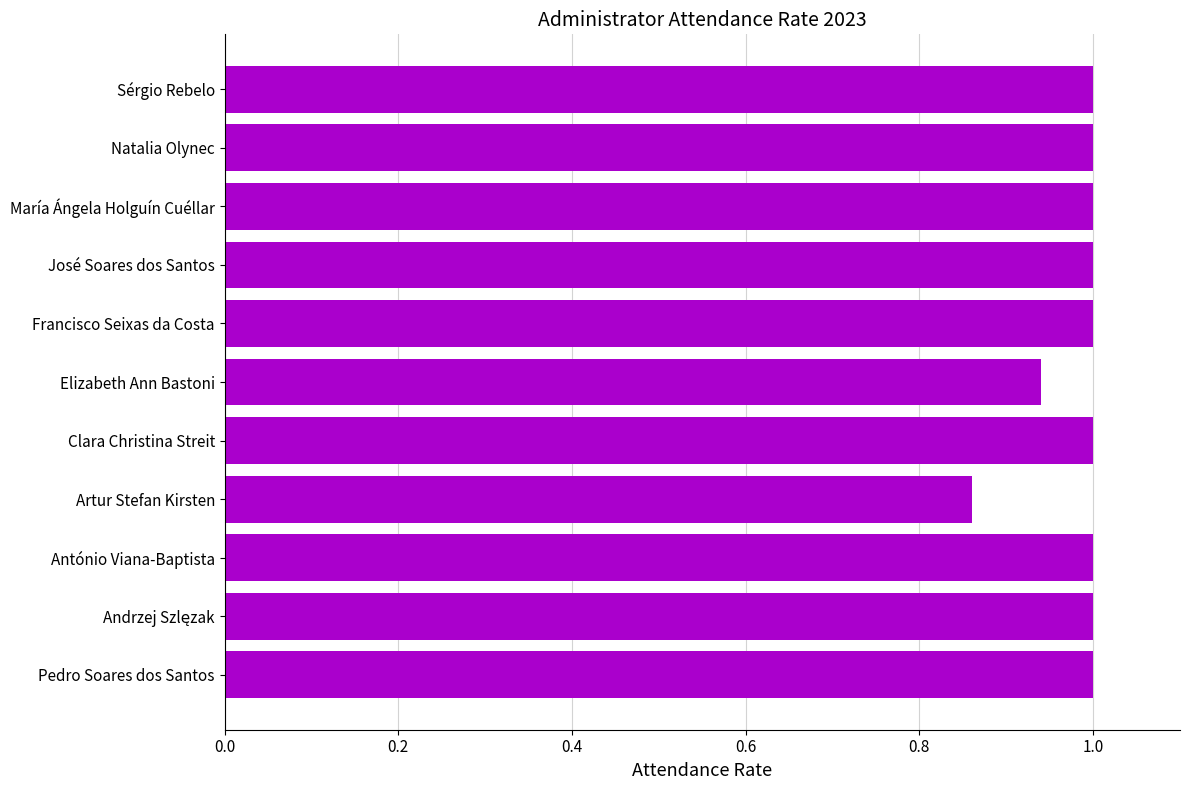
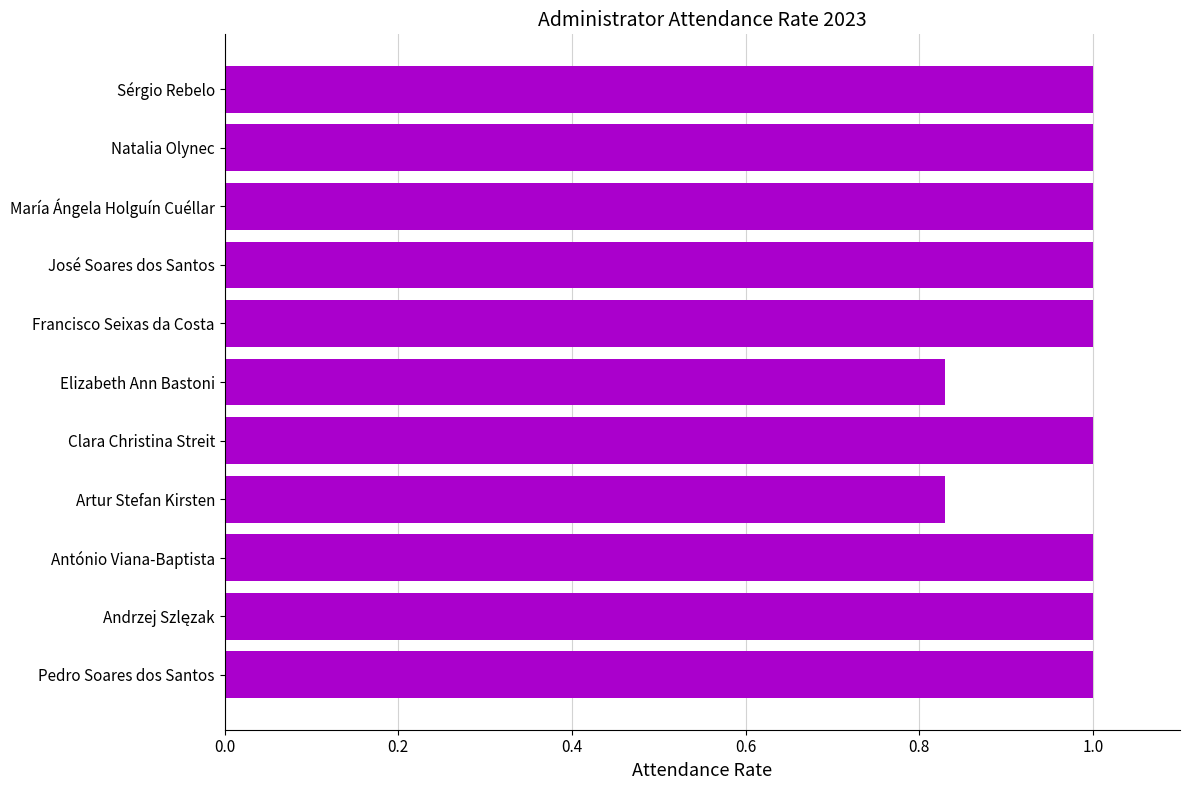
Elizabeth Ann Bastoni: 0.94 -> 0.83
Artur Stefan Kirsten: 0.86 -> 0.83
